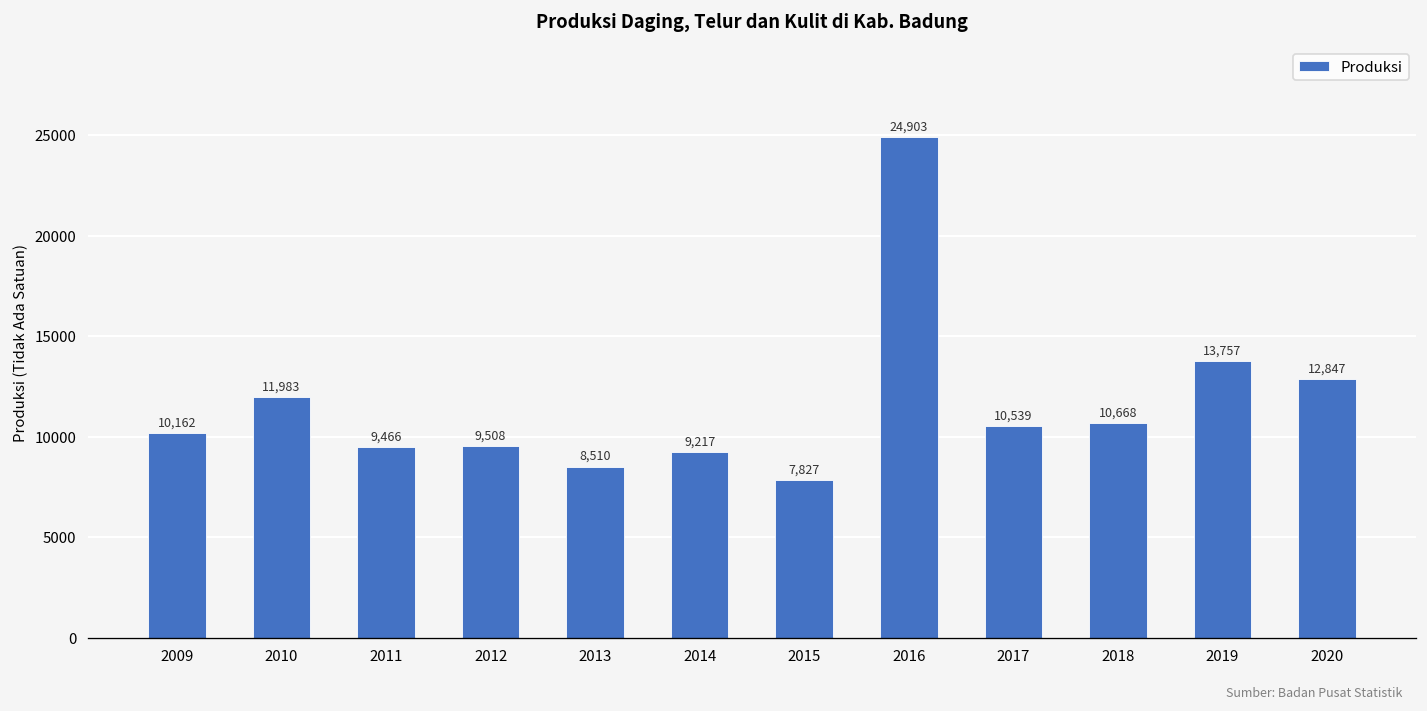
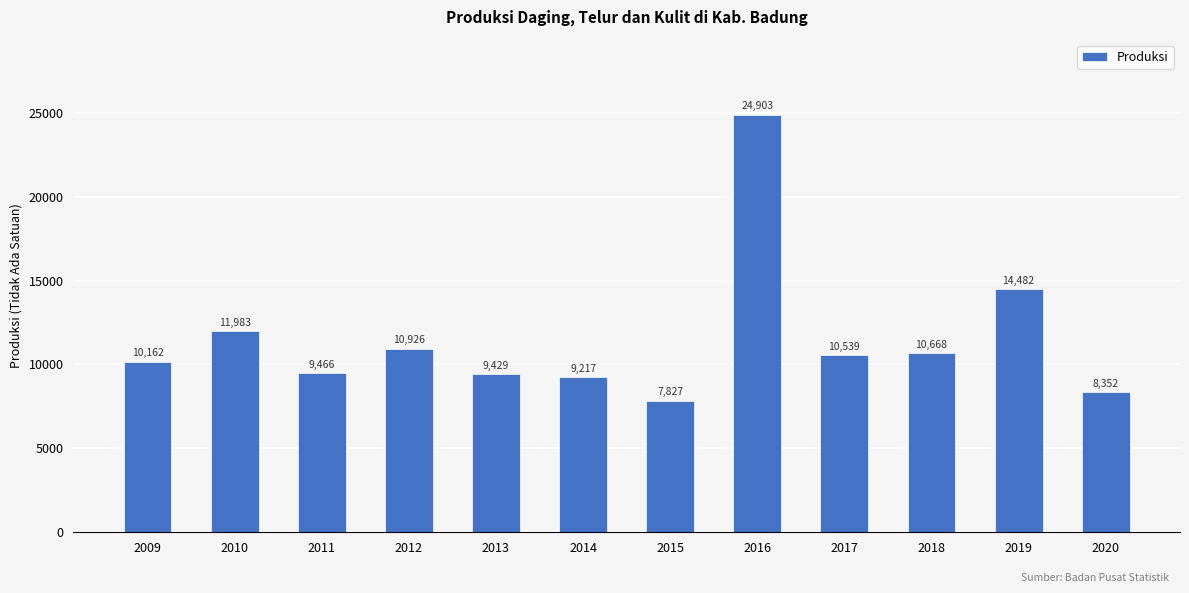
2012: 9,508 -> 10,926
2013: 8,510 -> 9,429
2019: 13,757 -> 14,482
2020: 12,847 -> 8,352
